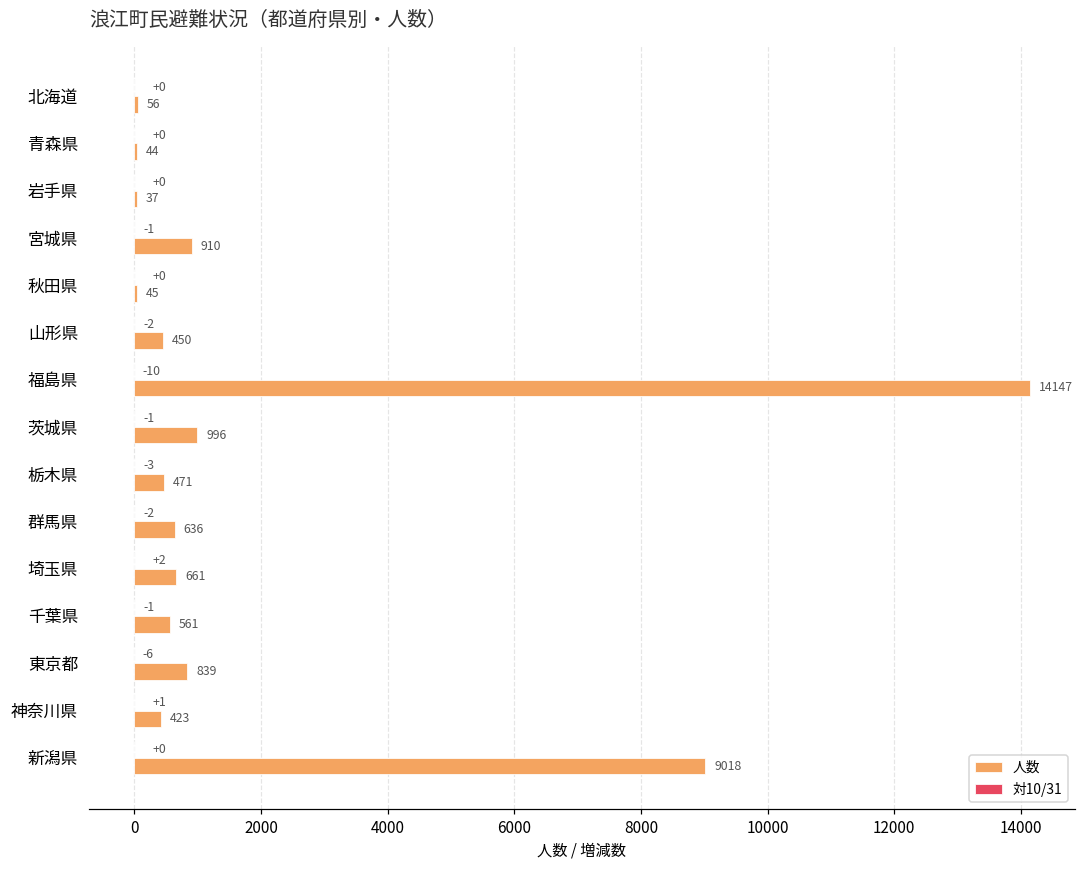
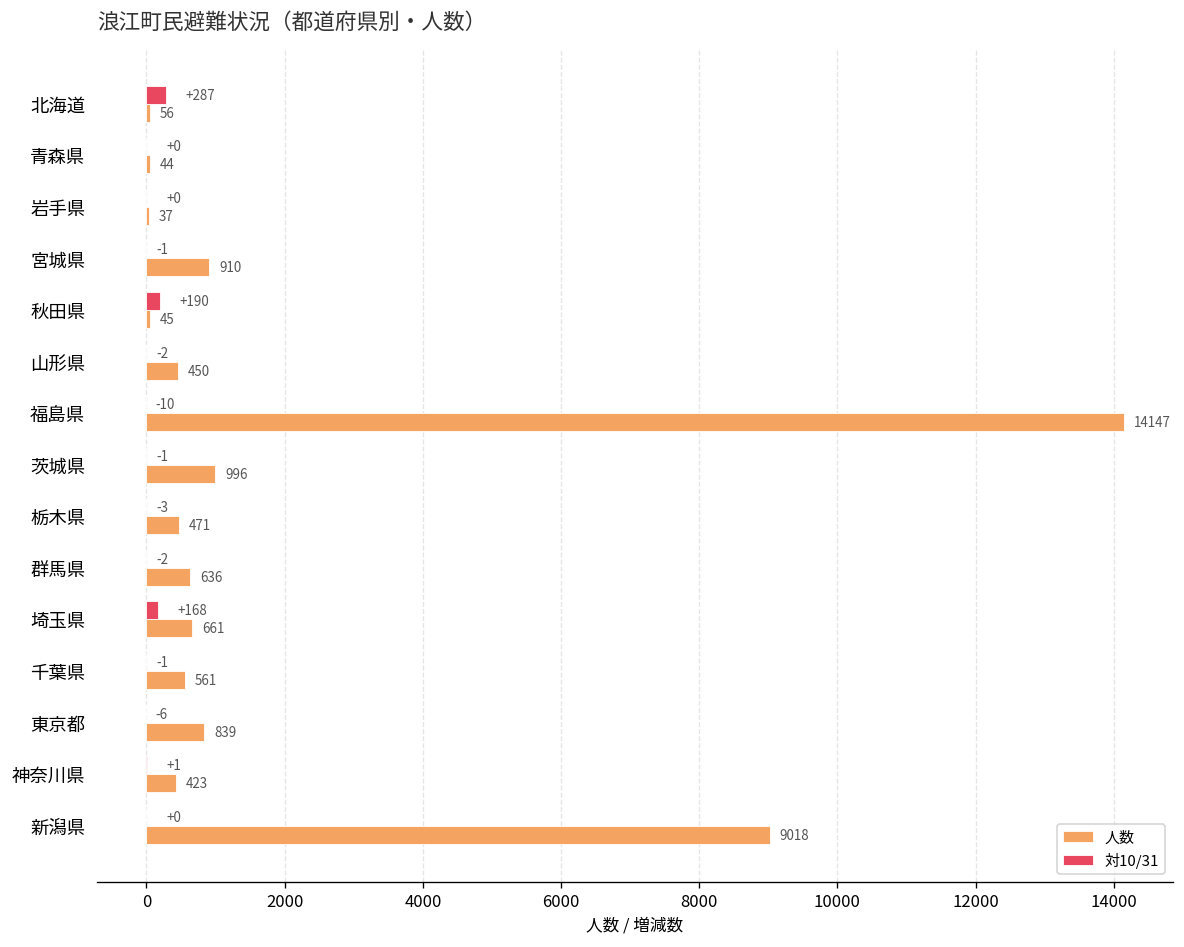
対10/31, 北海道: +0 -> +287
対10/31, 秋田県: +0 -> +190
対10/31, 埼玉県: +2 -> +168
